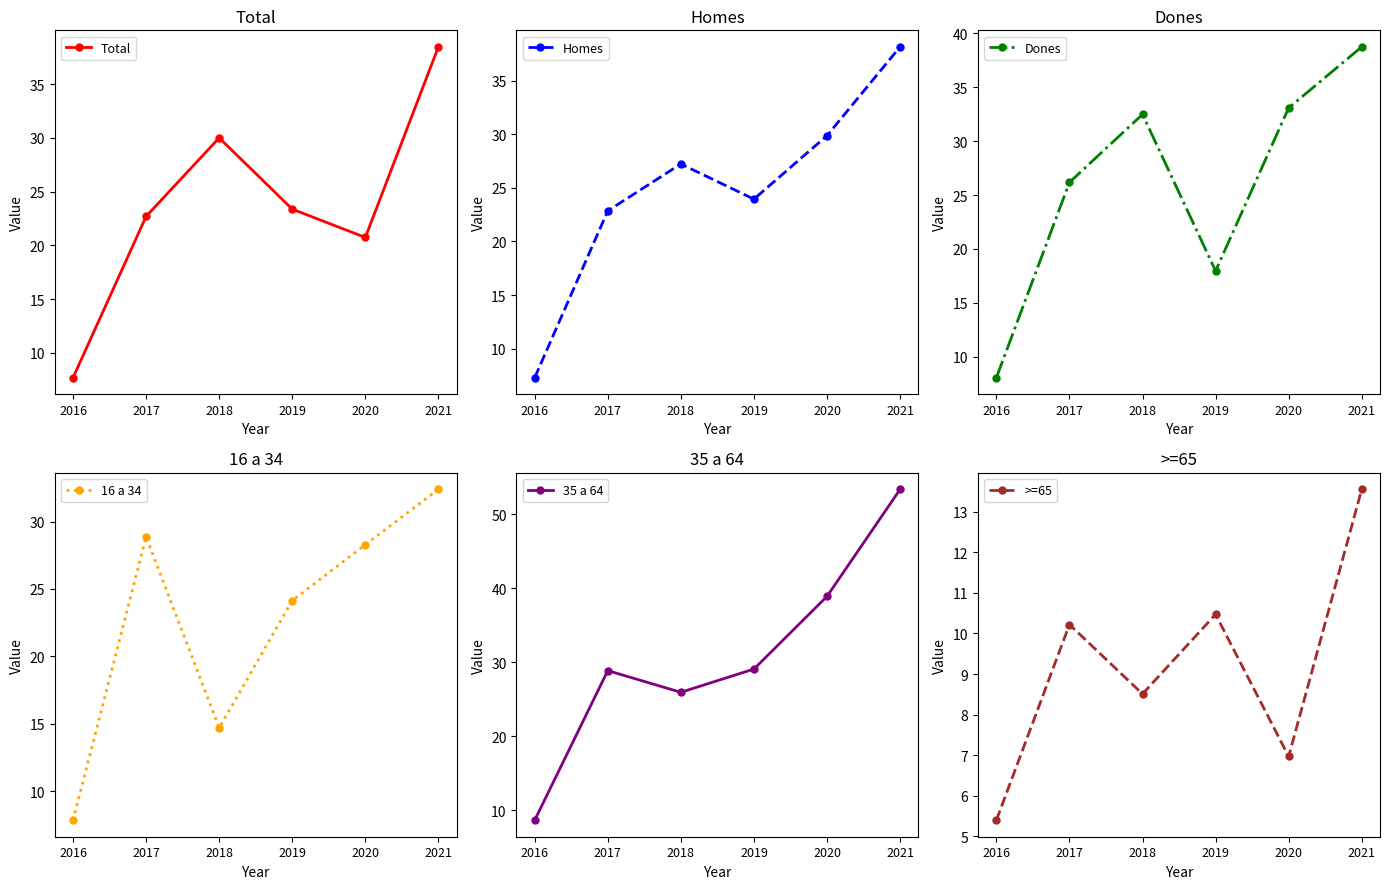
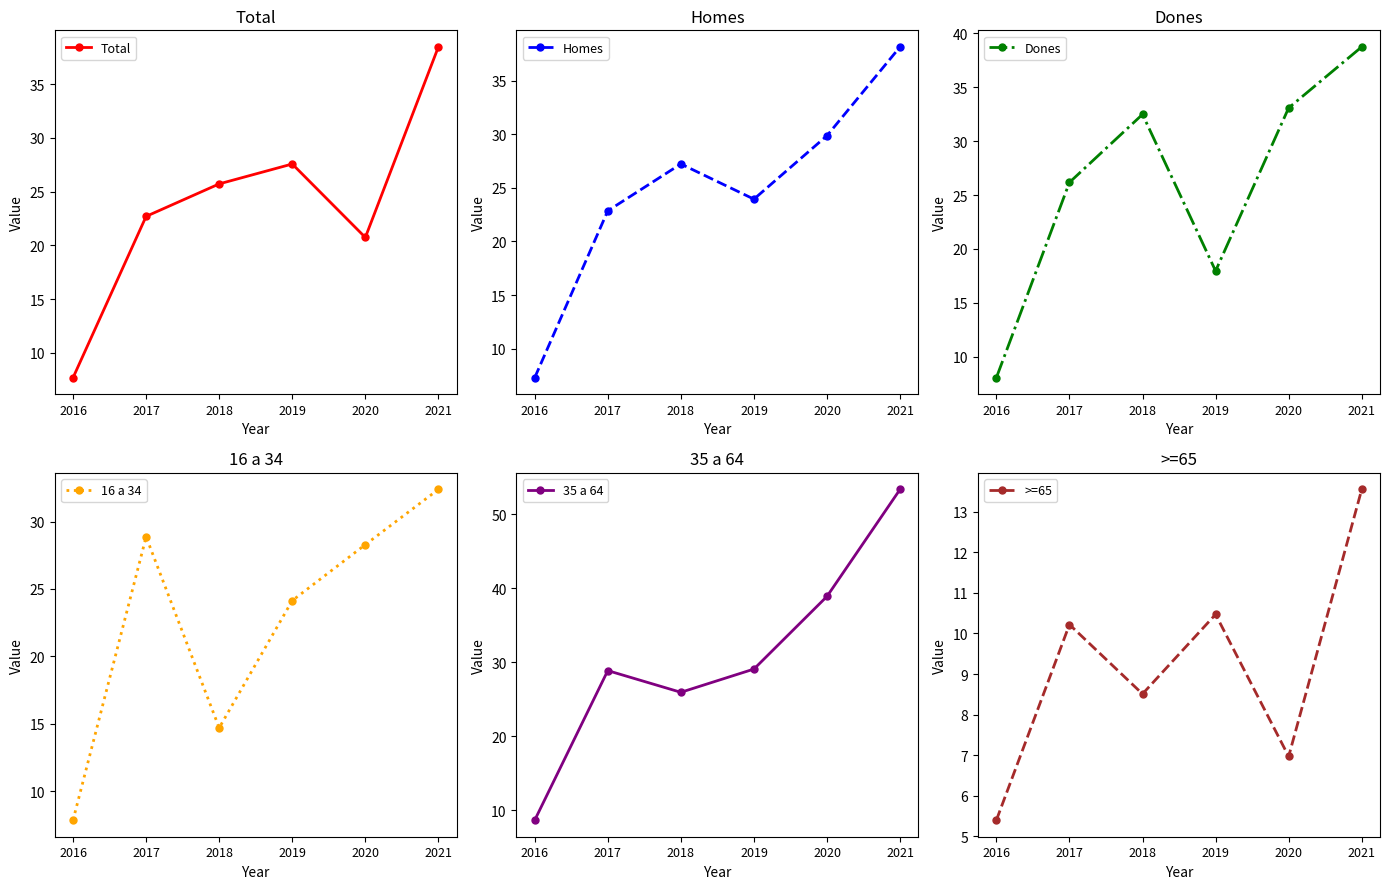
Total, 2018: 30.0 -> 25.7
Total, 2019: 23.4 -> 27.6
